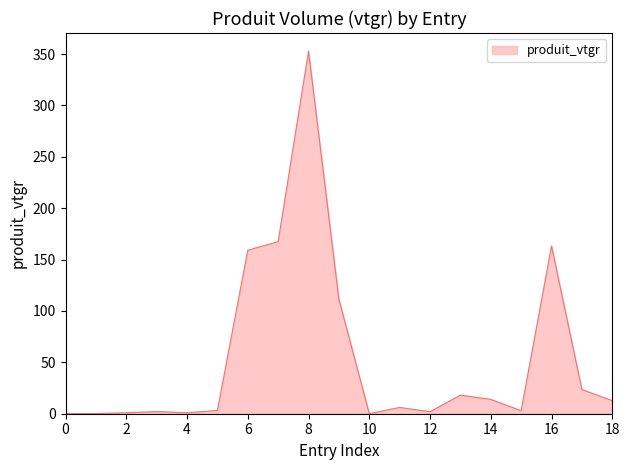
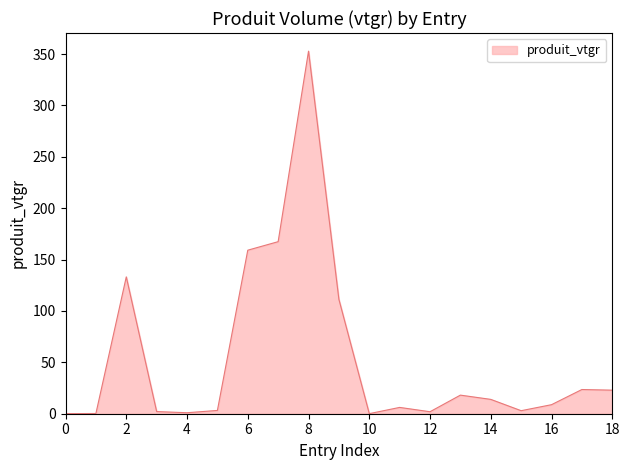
2: 1 -> 133
16: 163 -> 9
18: 13 -> 23
